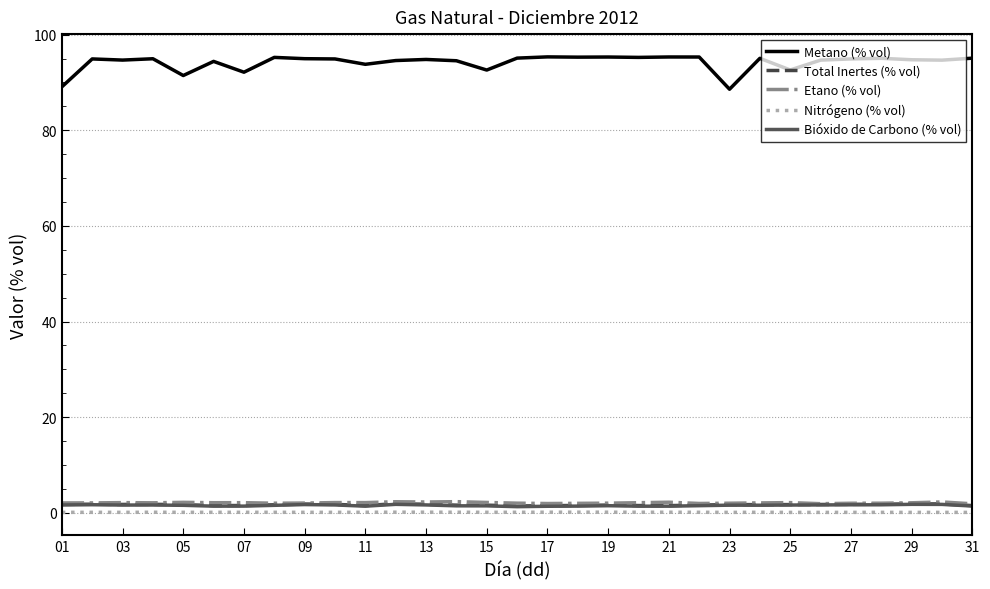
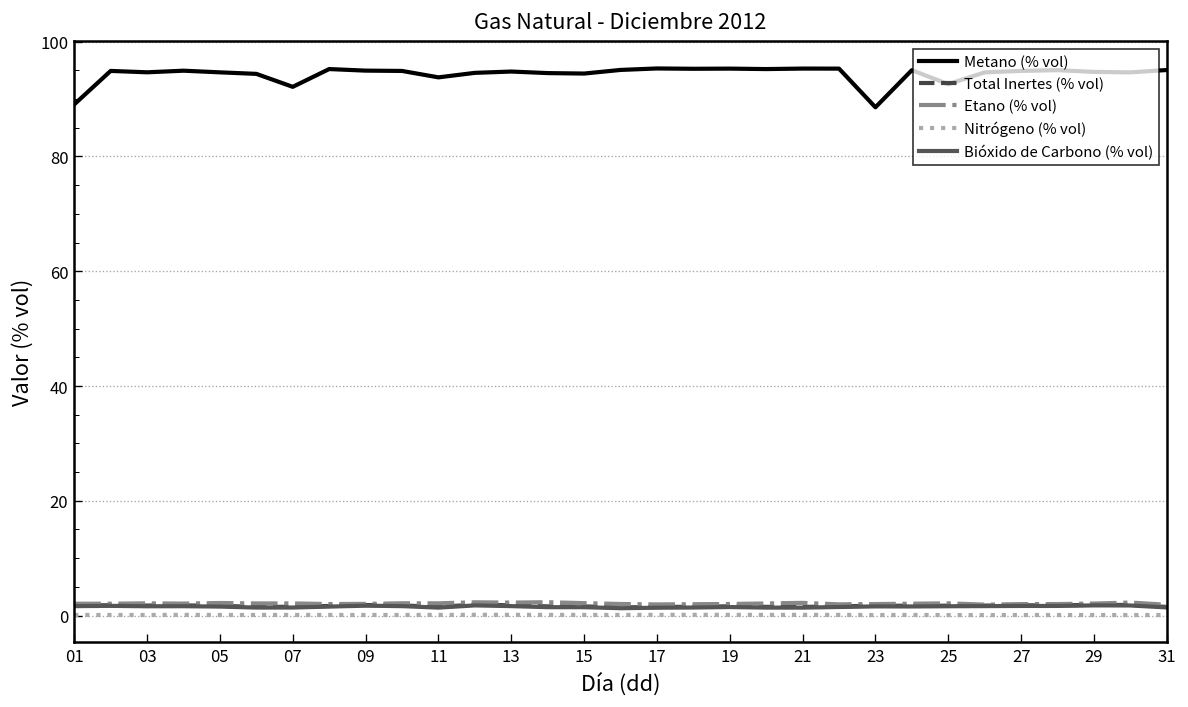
Metano (% vol), 05: 91 -> 95
Metano (% vol), 15: 93 -> 94
